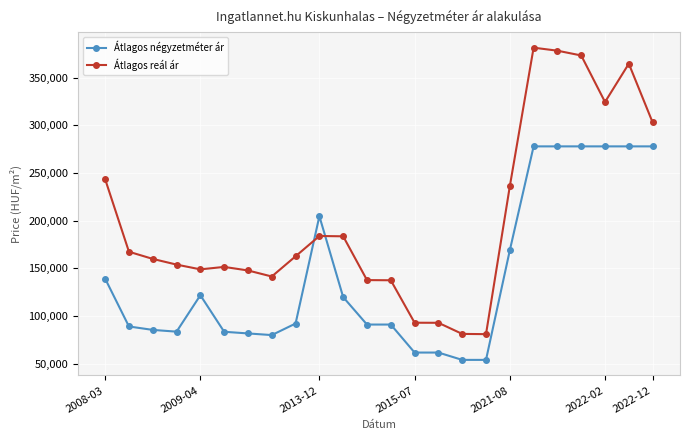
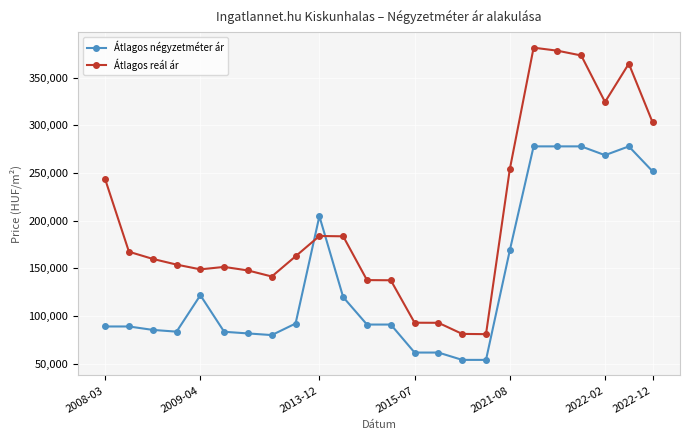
Átlagos négyzetméter ár, 2008-03: 140,000 -> 90,000
Átlagos reál ár, 2021-08: 240,000 -> 250,000
Átlagos négyzetméter ár, 2022-02: 280,000 -> 270,000
Átlagos négyzetméter ár, 2022-12: 280,000 -> 250,000
